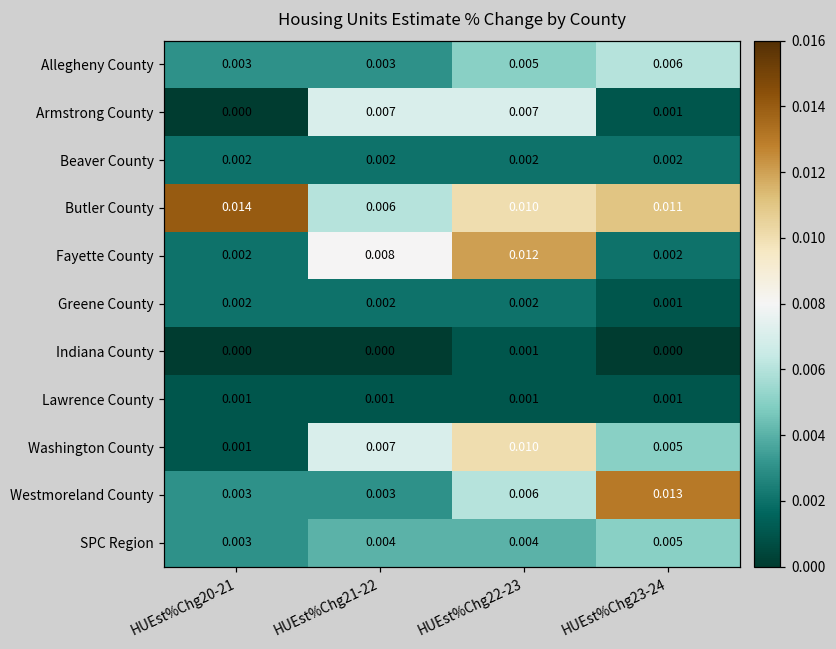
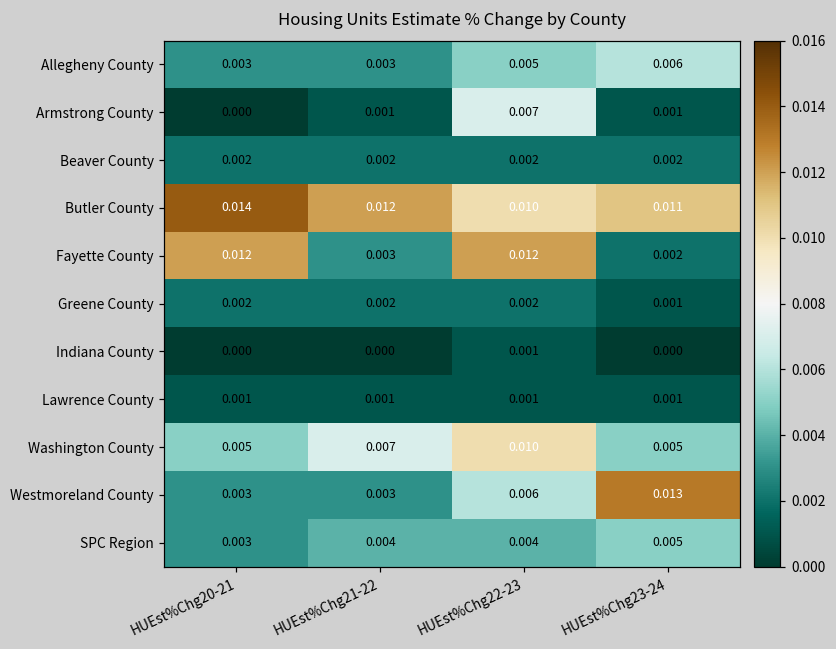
Armstrong County, HUEst%Chg21-22: 0.007 -> 0.001
Butler County, HUEst%Chg21-22: 0.006 -> 0.012
Fayette County, HUEst%Chg20-21: 0.002 -> 0.012
Fayette County, HUEst%Chg21-22: 0.008 -> 0.003
Washington County, HUEst%Chg20-21: 0.001 -> 0.005
